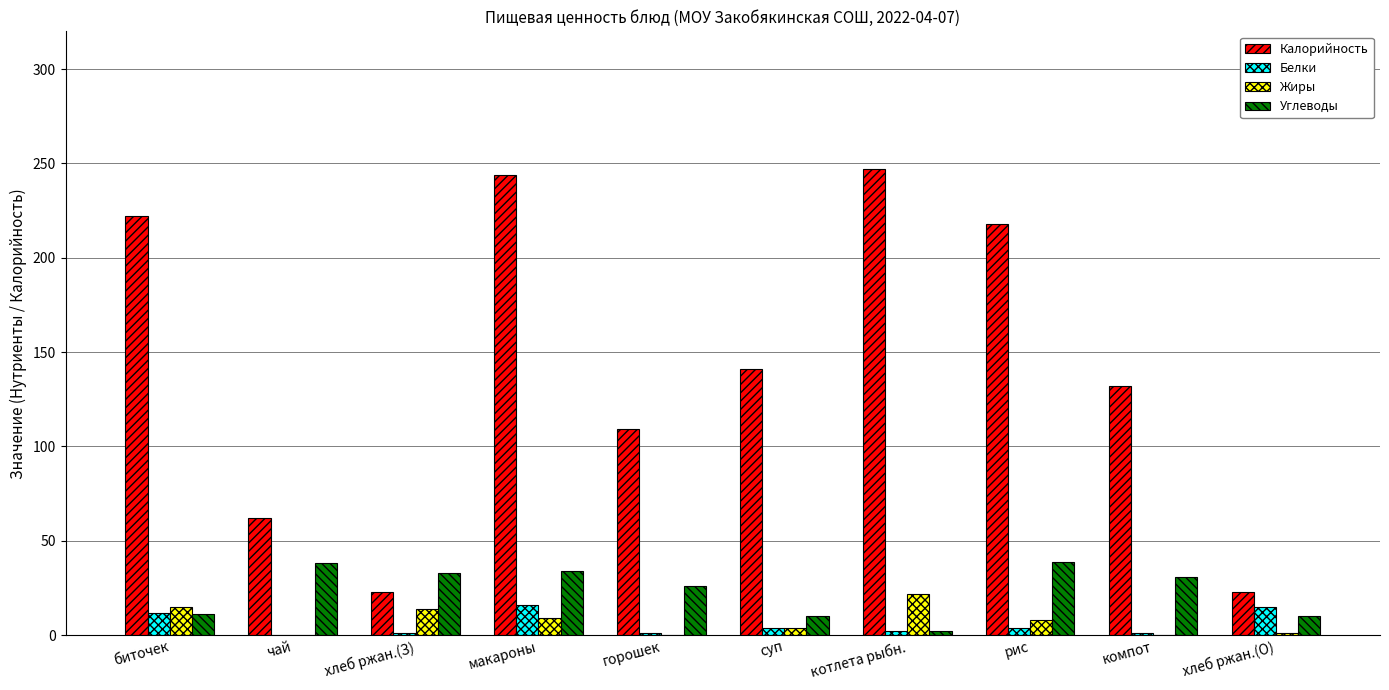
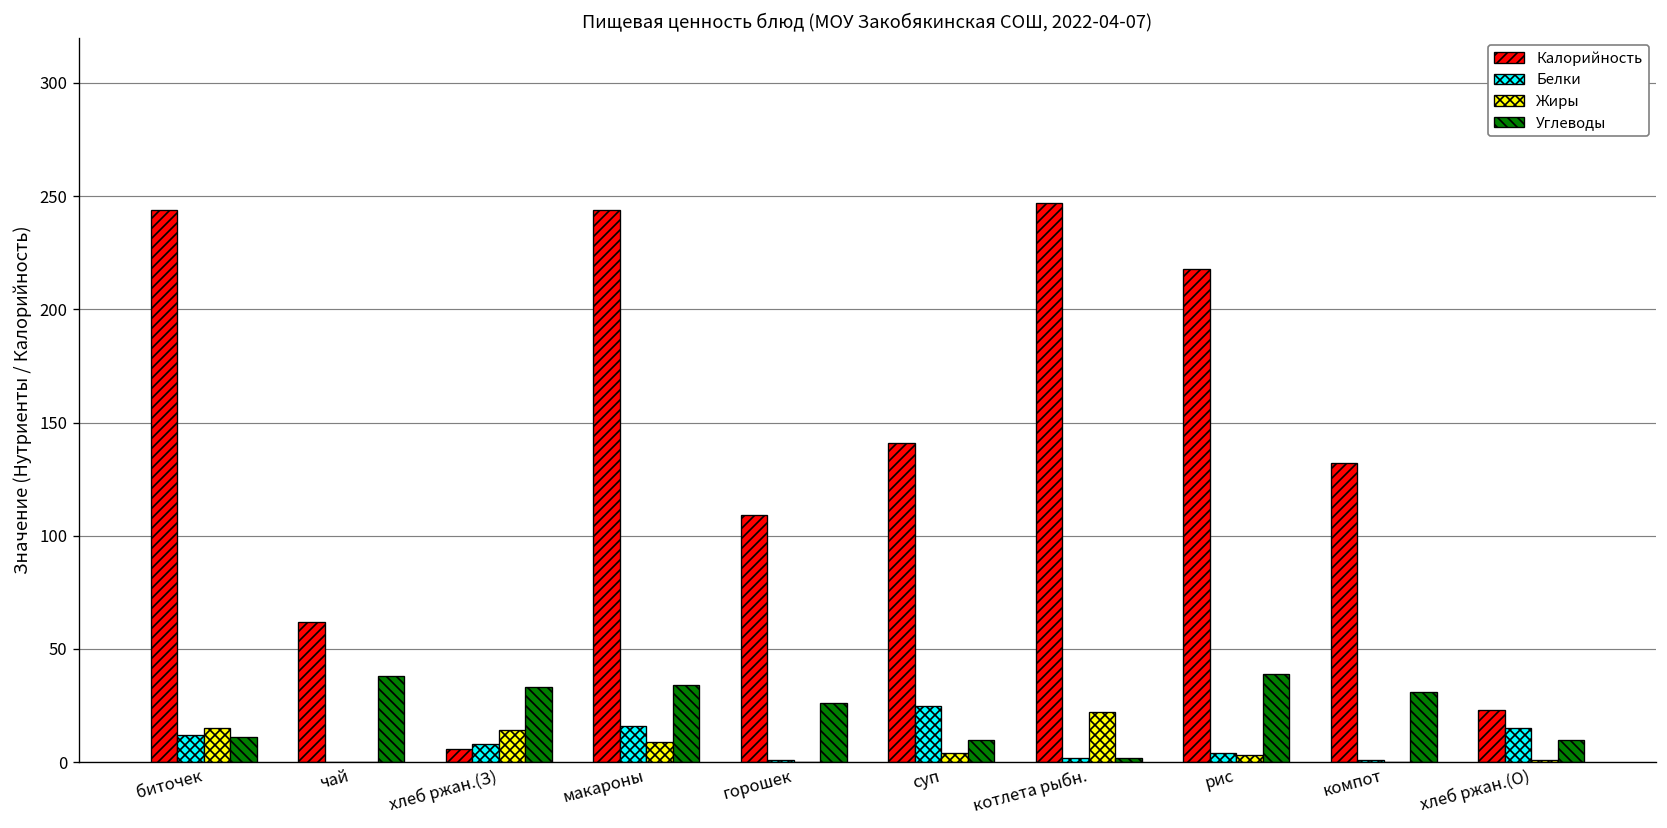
Калорийность, биточек: 222 -> 244
Калорийность, хлеб ржан.(З): 23 -> 6
Белки, хлеб ржан.(З): 1 -> 8
Белки, суп: 4 -> 25
Жиры, рис: 8 -> 3
